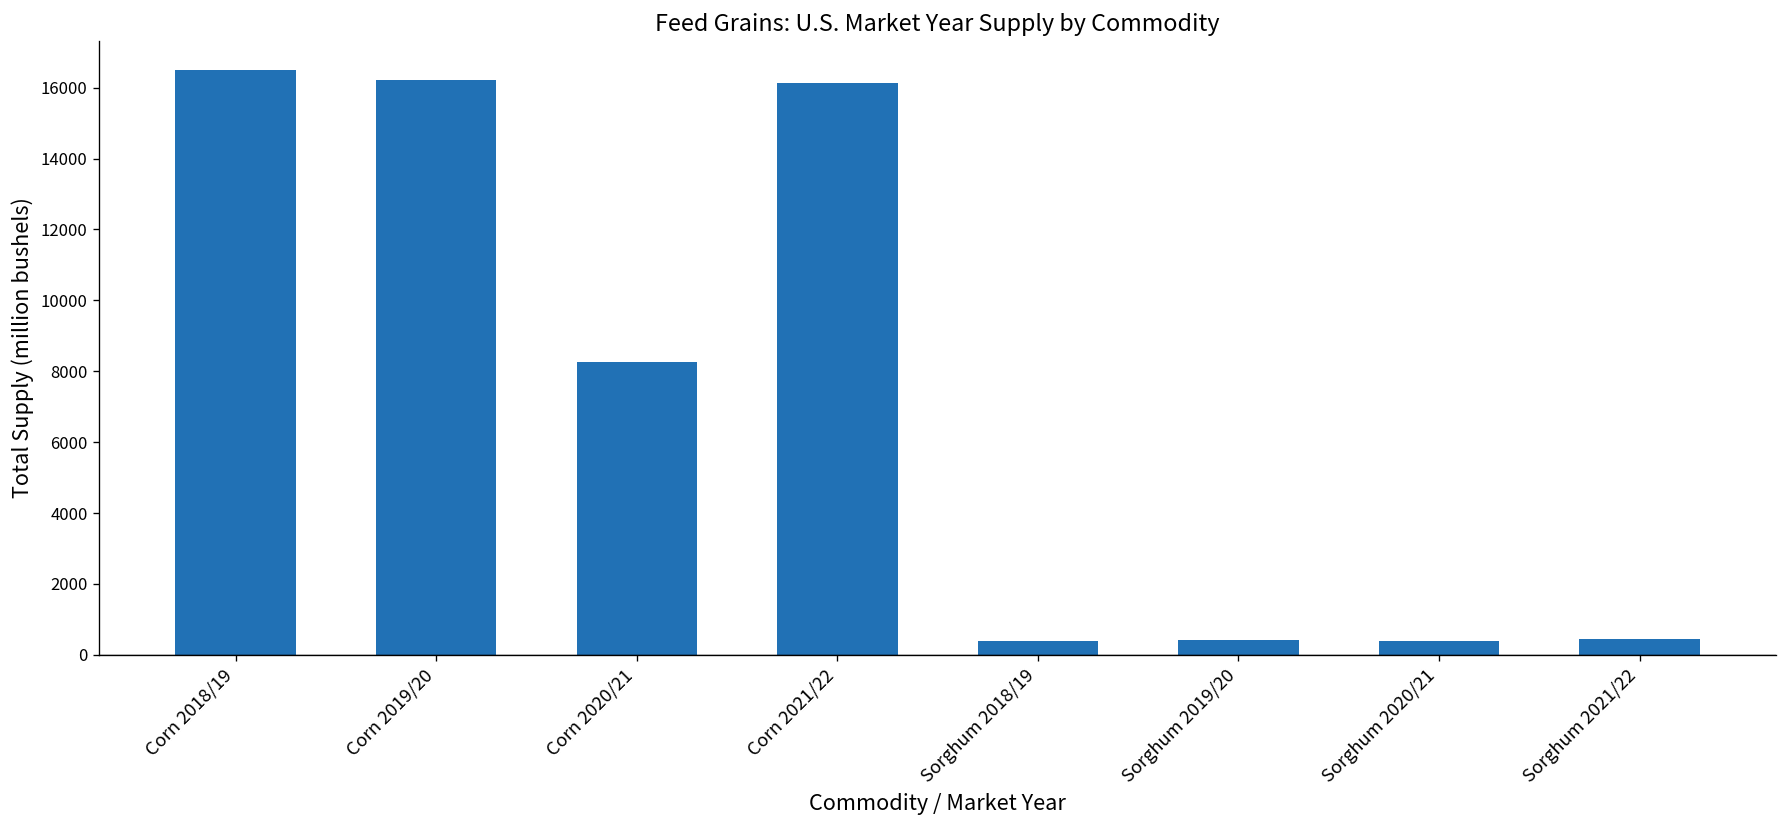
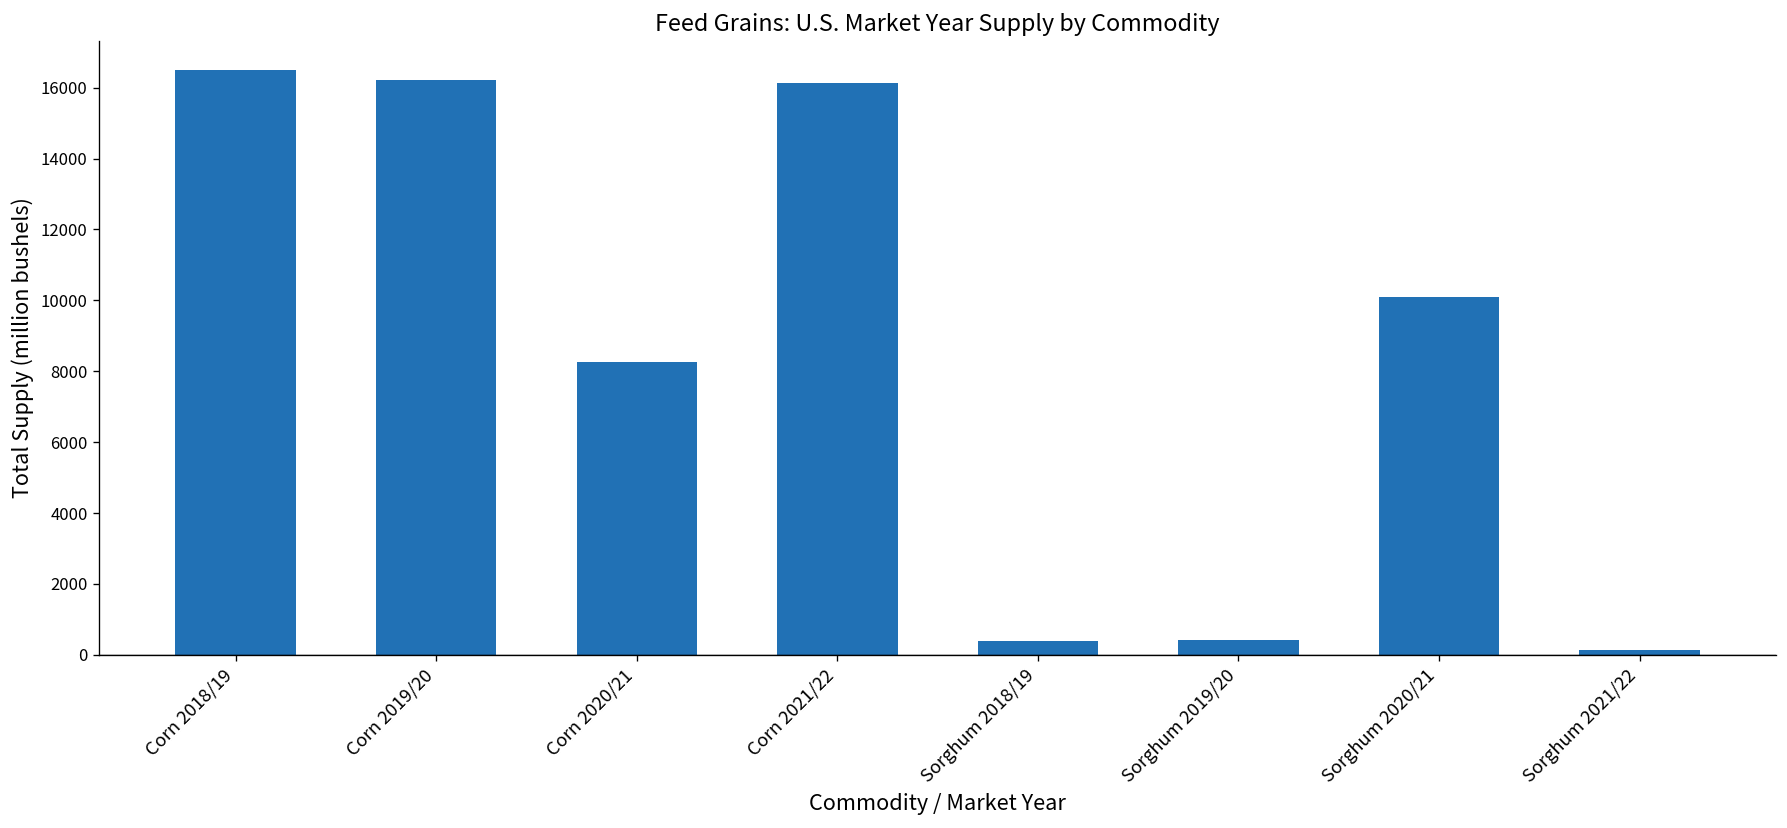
Sorghum 2020/21: 400 -> 10100
Sorghum 2021/22: 400 -> 100
